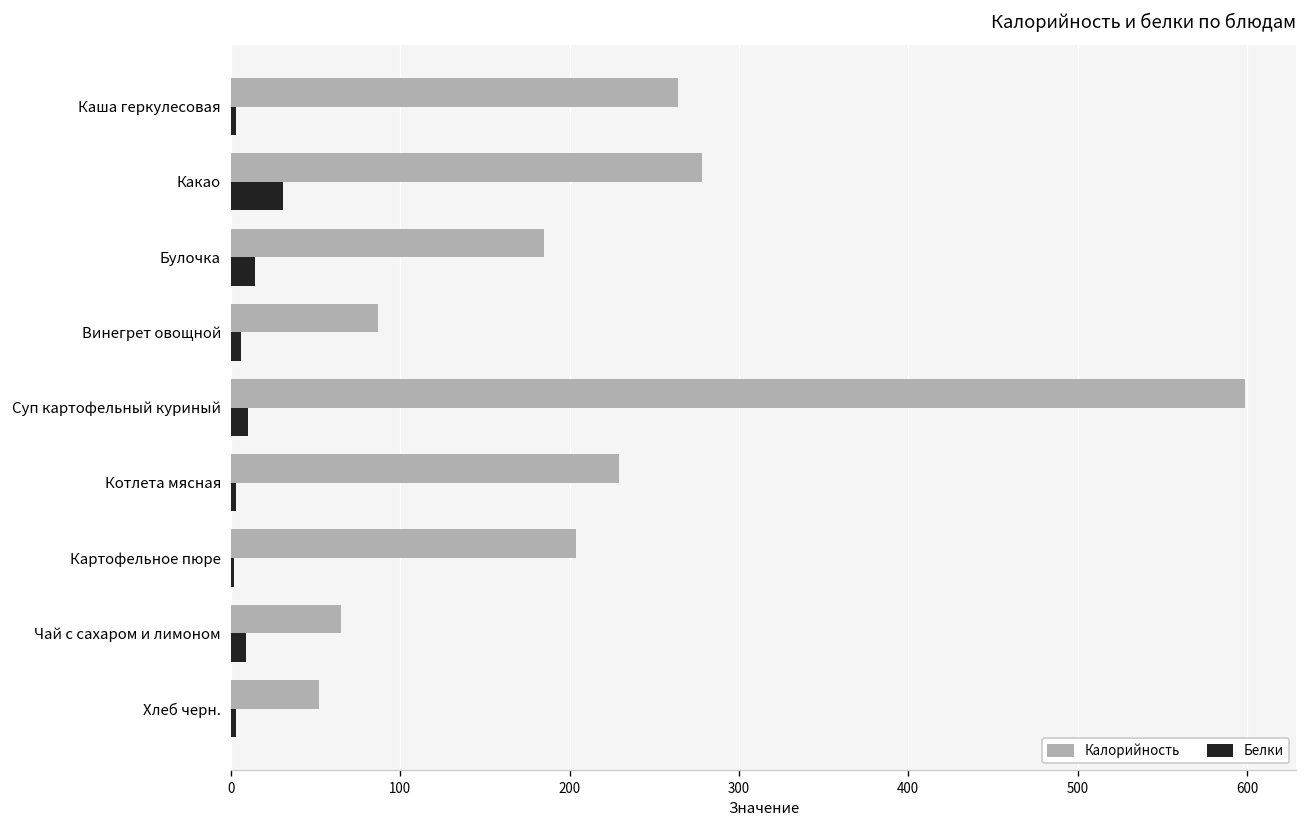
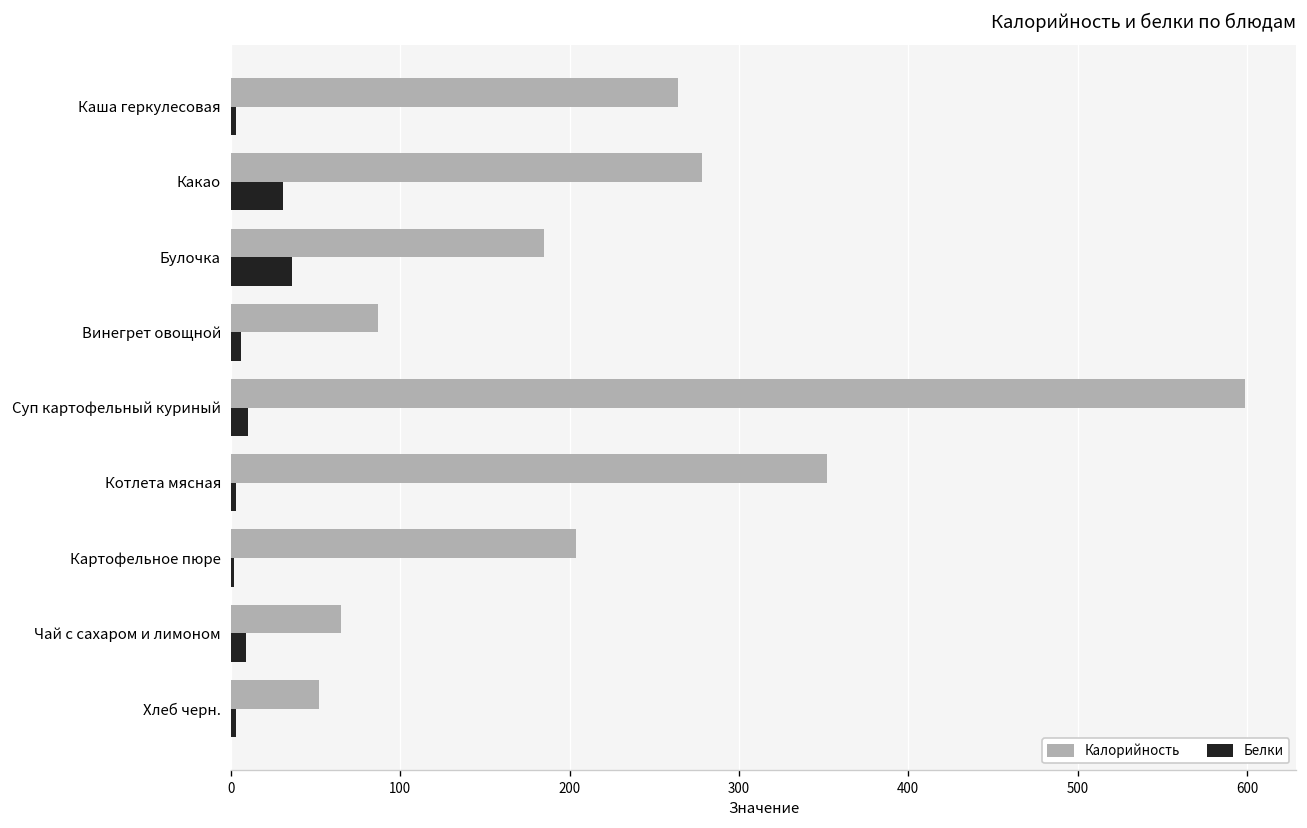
Белки, Булочка: 14 -> 36
Калорийность, Котлета мясная: 229 -> 352
